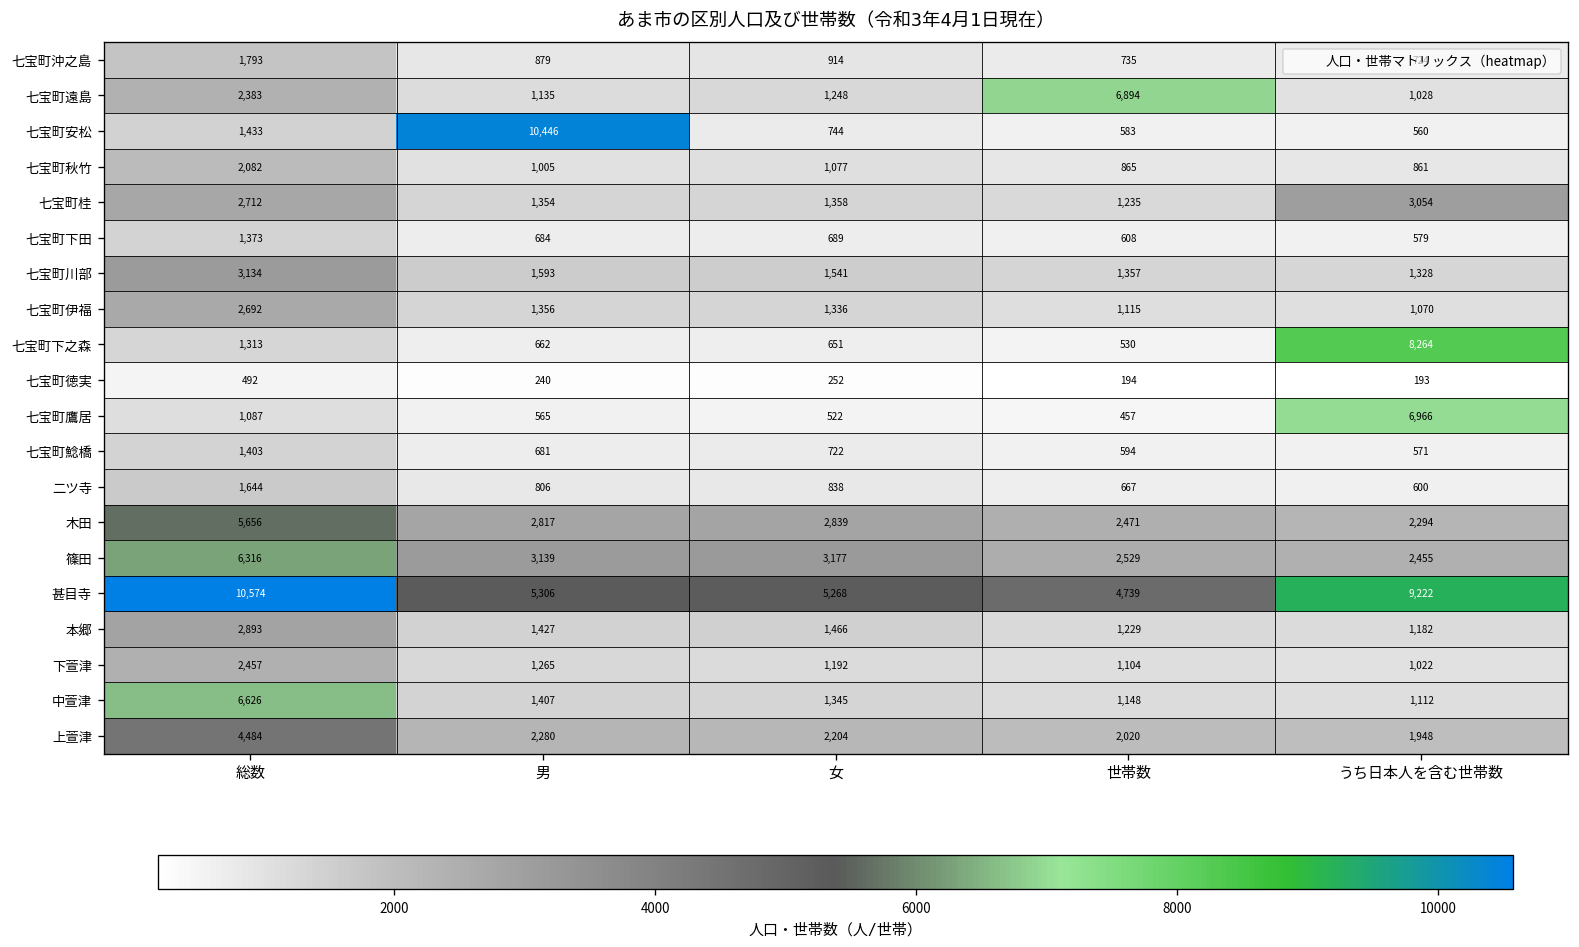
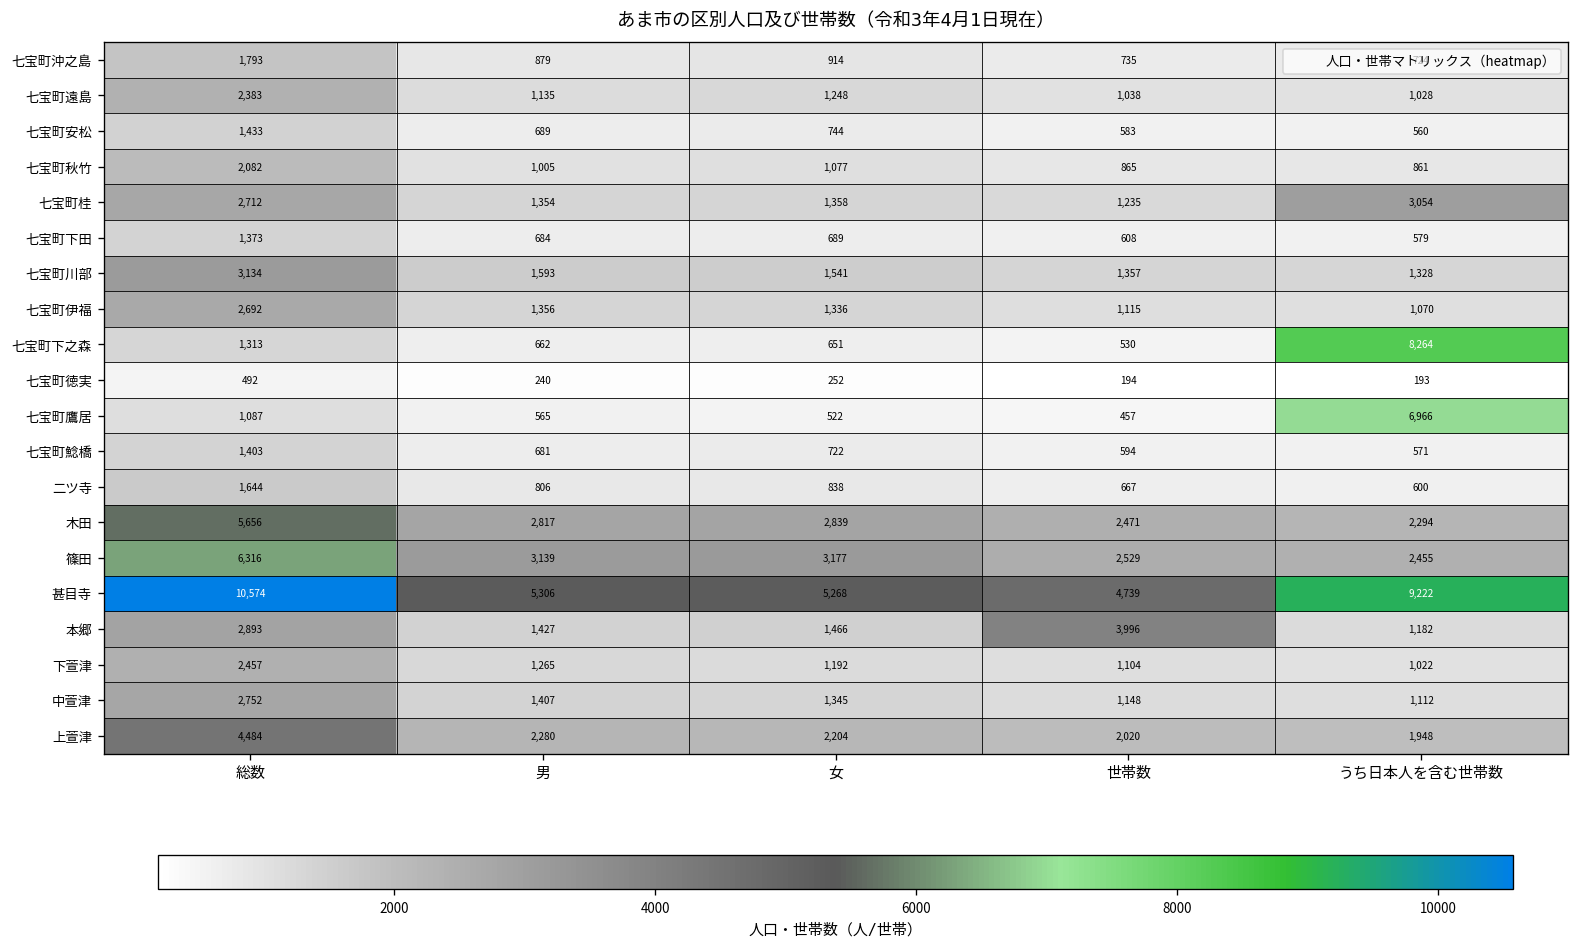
七宝町遠島, 世帯数: 6,894 -> 1,038
七宝町安松, 男: 10,446 -> 689
本郷, 世帯数: 1,229 -> 3,996
中萱津, 総数: 6,626 -> 2,752
